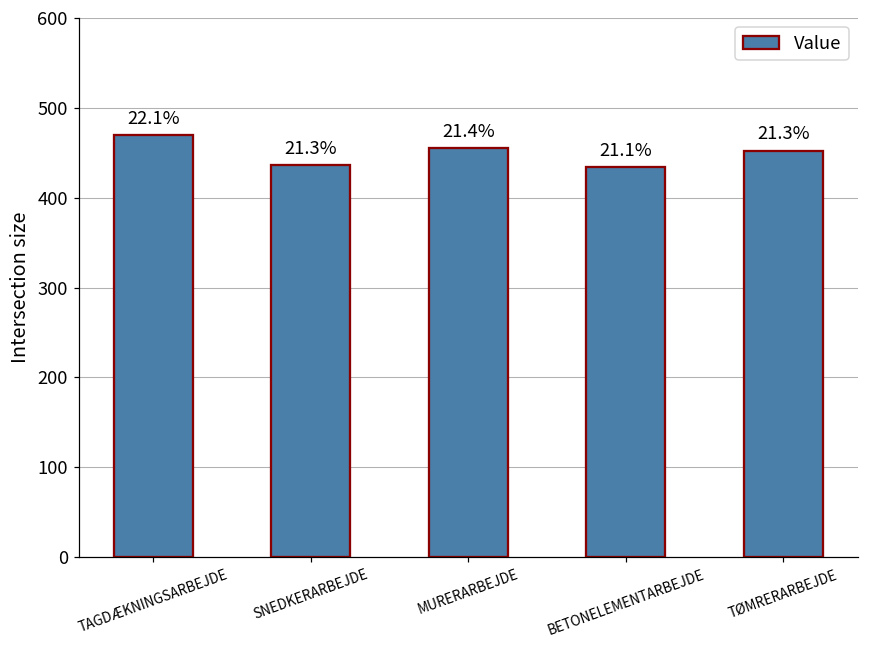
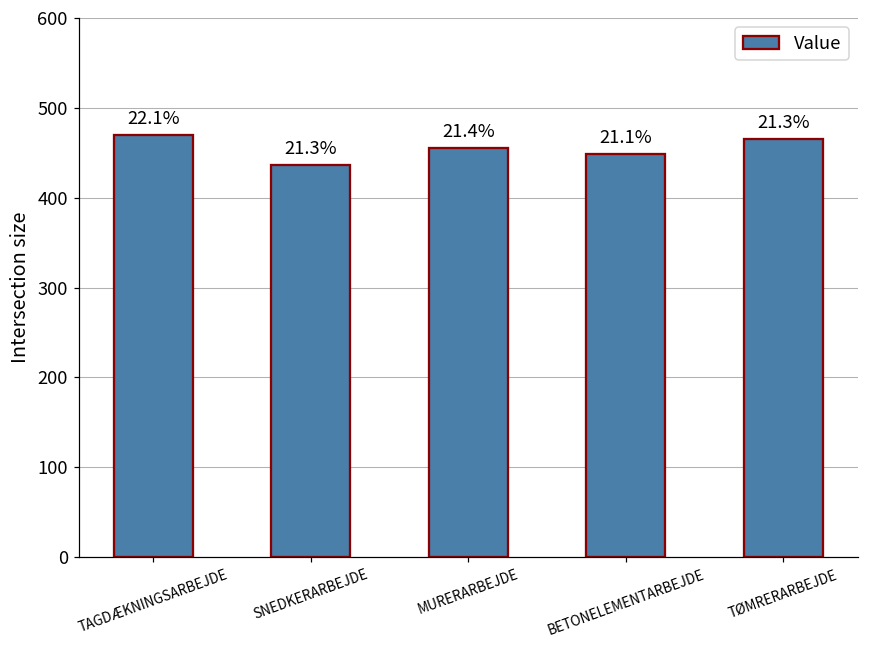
BETONELEMENTARBEJDE: 430 -> 450
TØMRERARBEJDE: 450 -> 470
